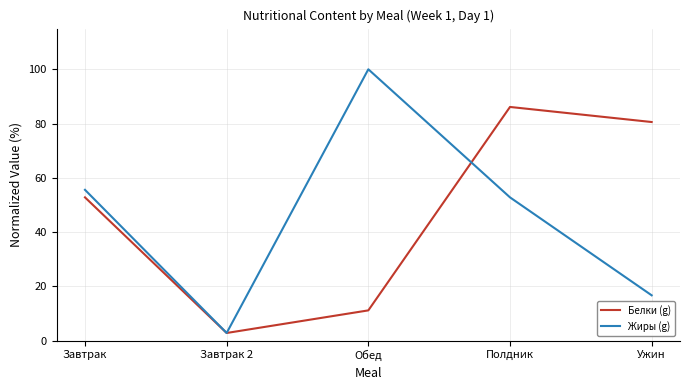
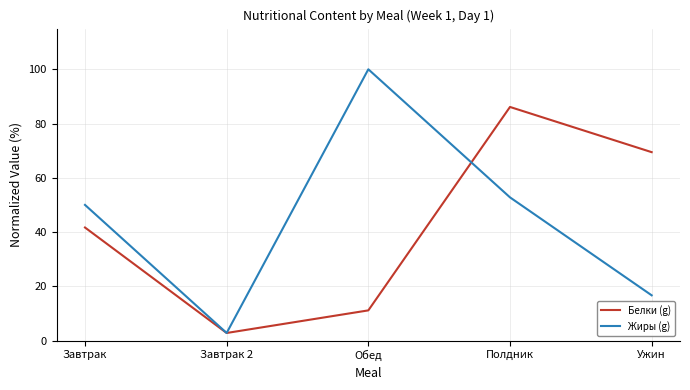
Белки (g), Завтрак: 53 -> 42
Жиры (g), Завтрак: 56 -> 50
Белки (g), Ужин: 81 -> 69
